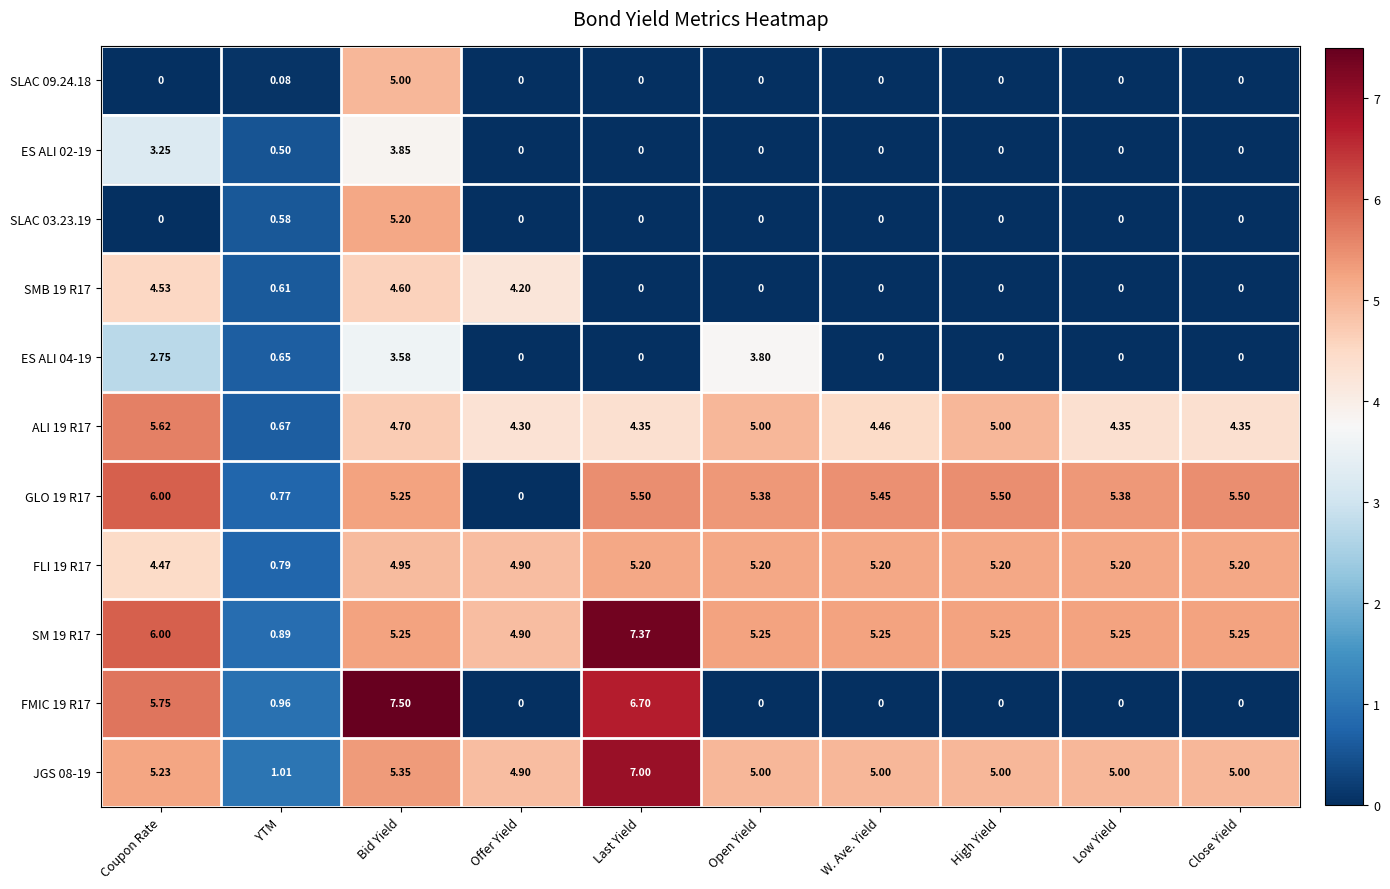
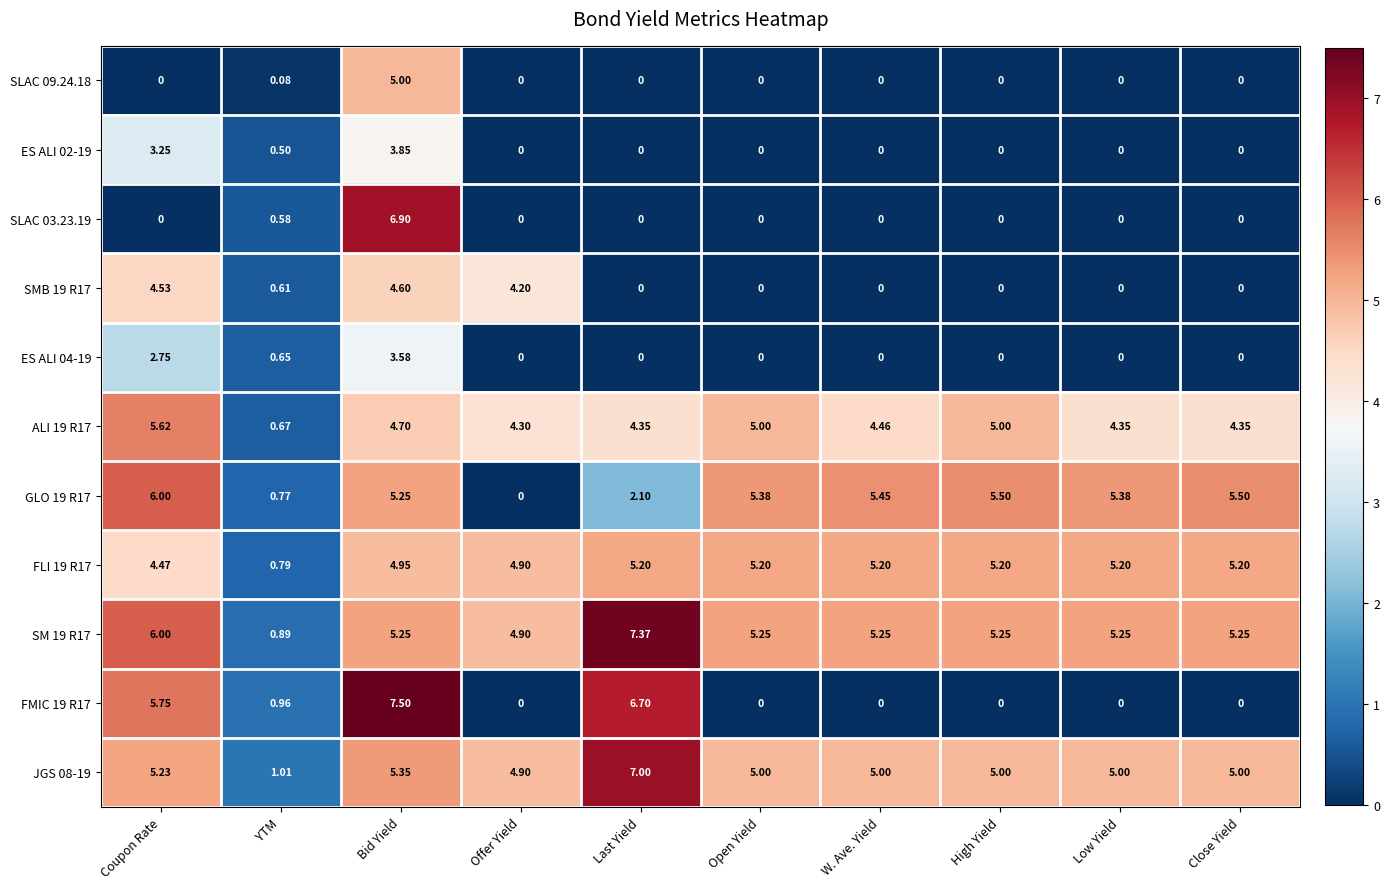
SLAC 03.23.19, Bid Yield: 5.20 -> 6.90
ES ALI 04-19, Open Yield: 3.80 -> 0
GLO 19 R17, Last Yield: 5.50 -> 2.10
